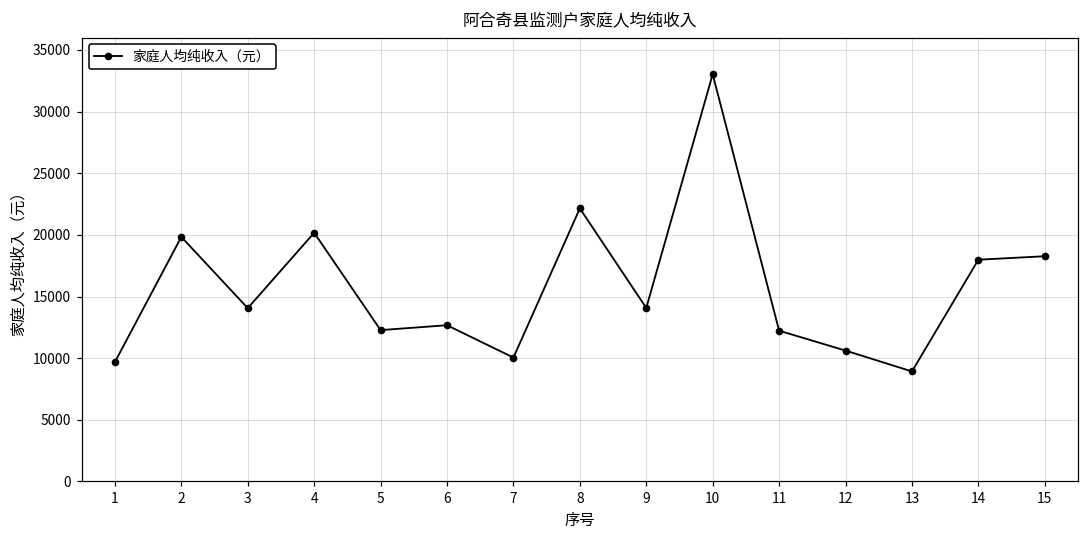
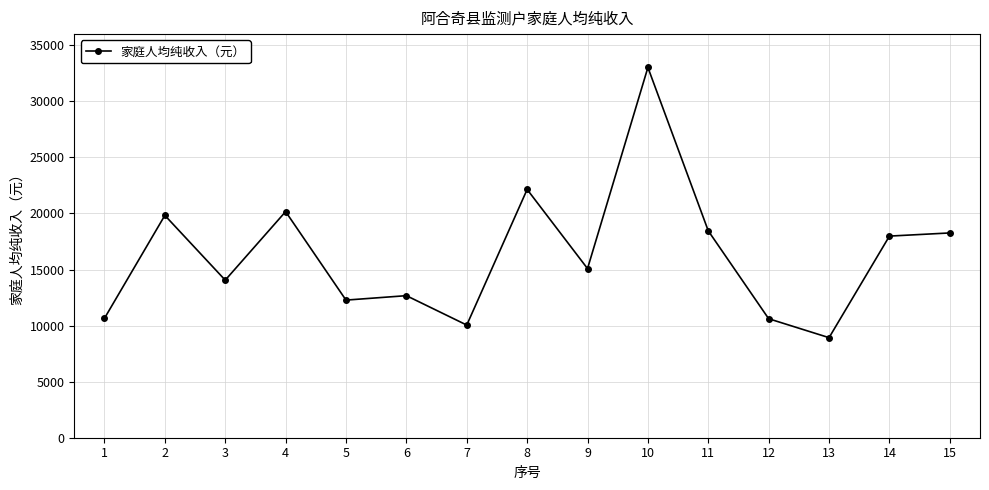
1: 9700 -> 10600
9: 14100 -> 15100
11: 12200 -> 18400
